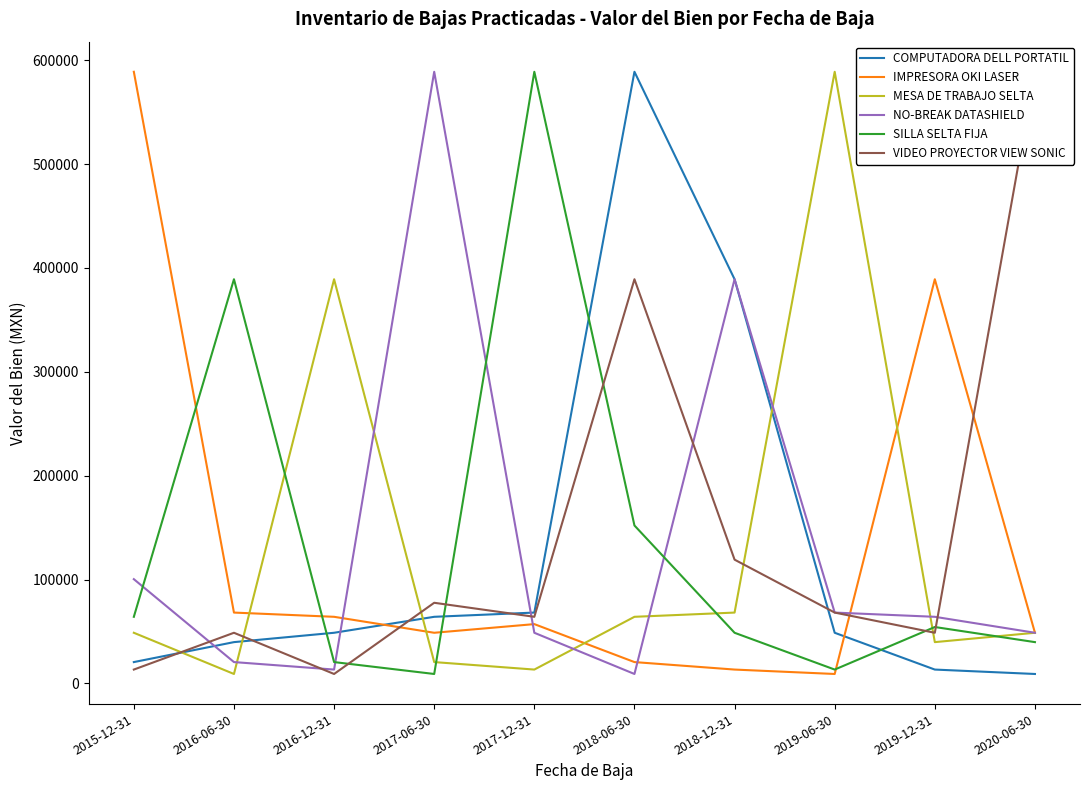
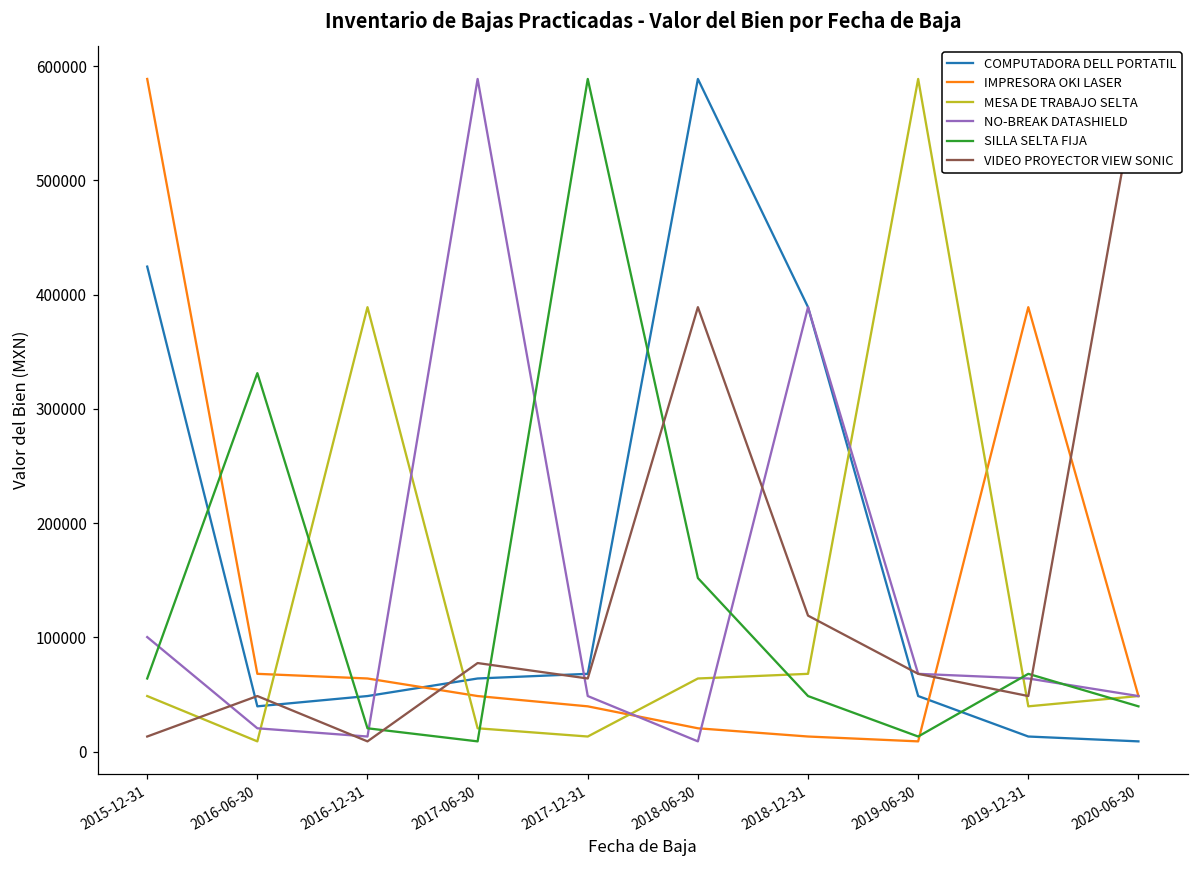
COMPUTADORA DELL PORTATIL, 2015-12-31: 21000 -> 425000
SILLA SELTA FIJA, 2016-06-30: 389000 -> 331000
IMPRESORA OKI LASER, 2017-12-31: 57000 -> 40000
SILLA SELTA FIJA, 2019-12-31: 54000 -> 68000
